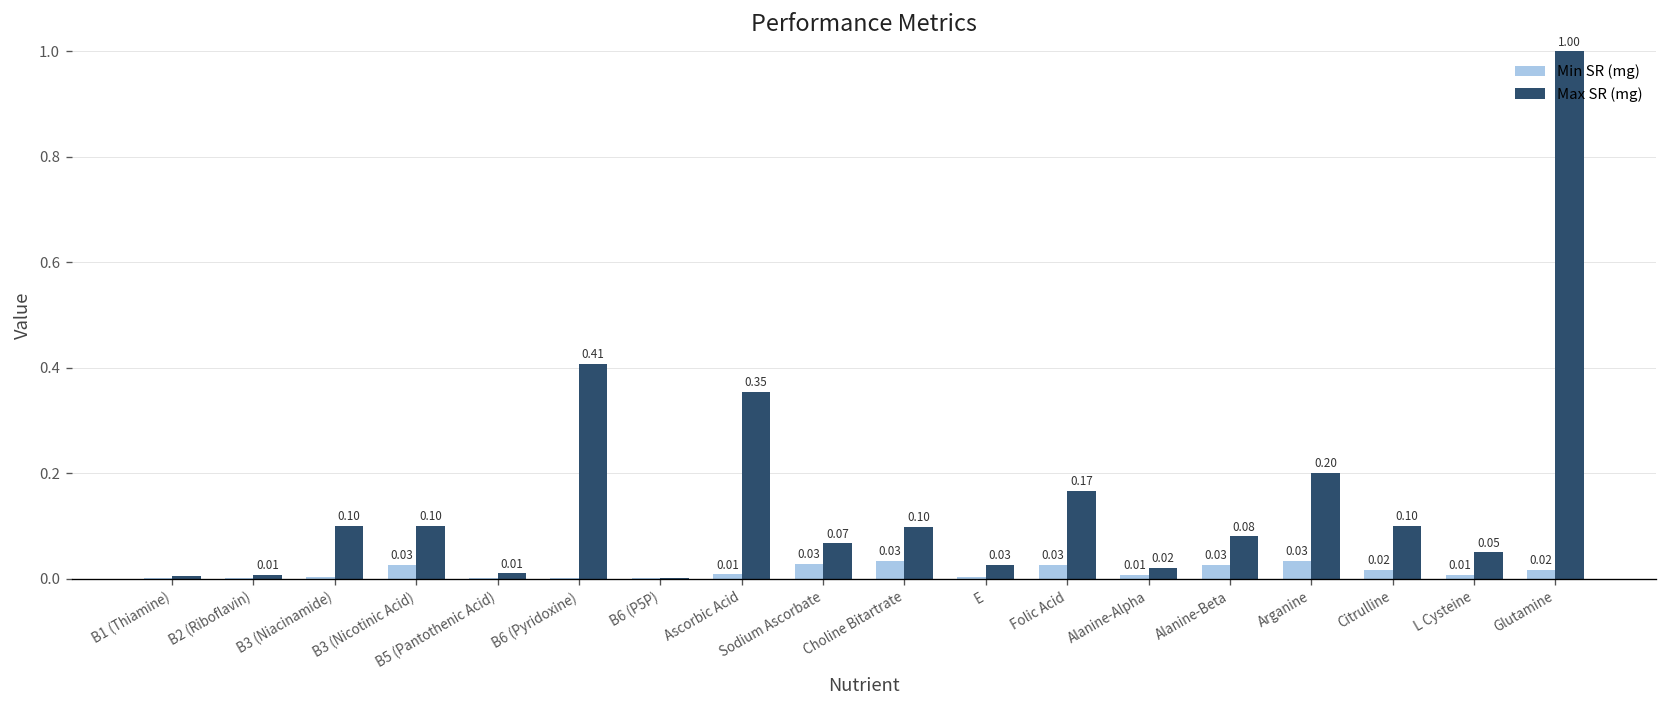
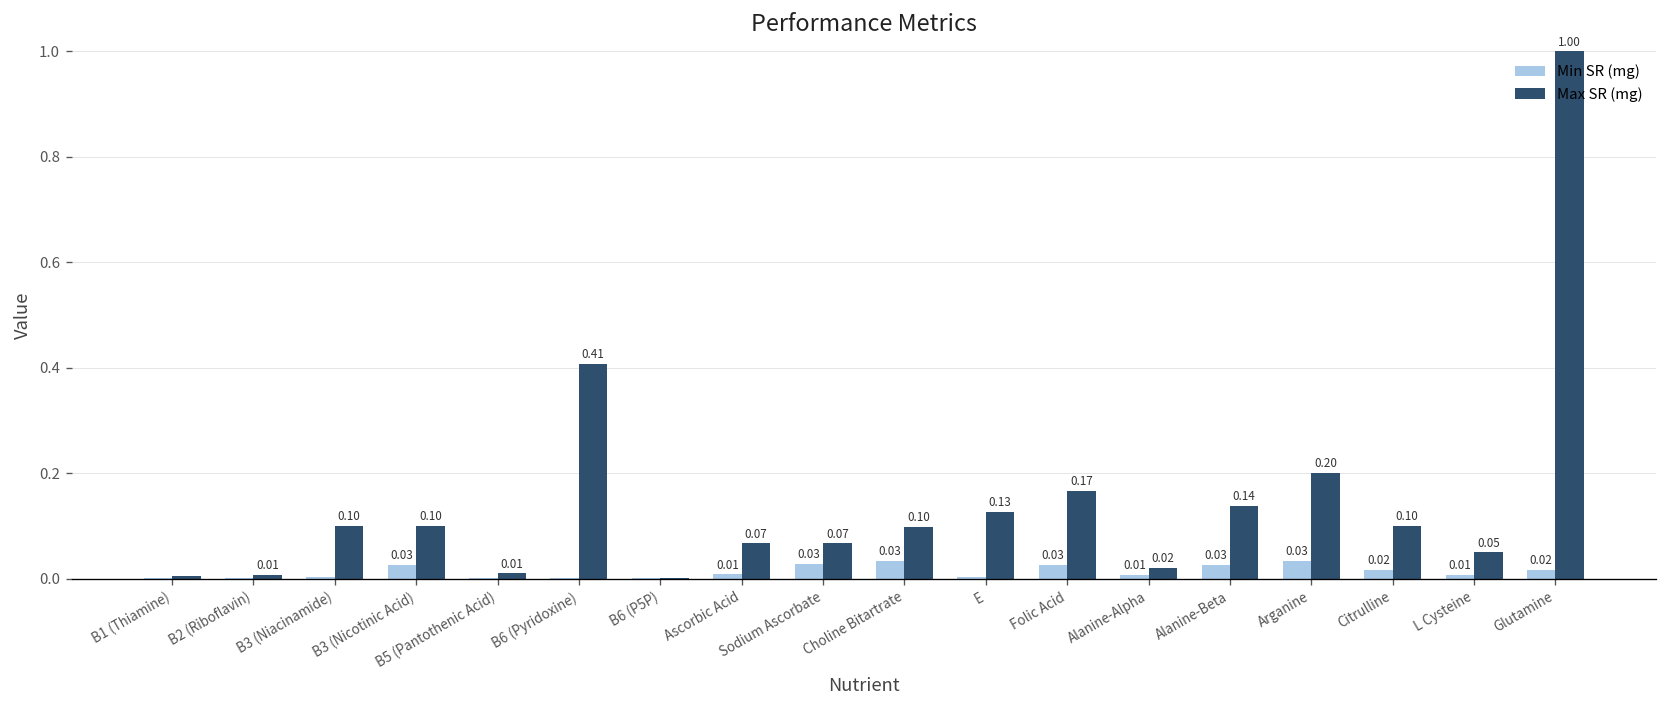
Max SR (mg), Ascorbic Acid: 0.35 -> 0.07
Max SR (mg), E: 0.03 -> 0.13
Max SR (mg), Alanine-Beta: 0.08 -> 0.14
